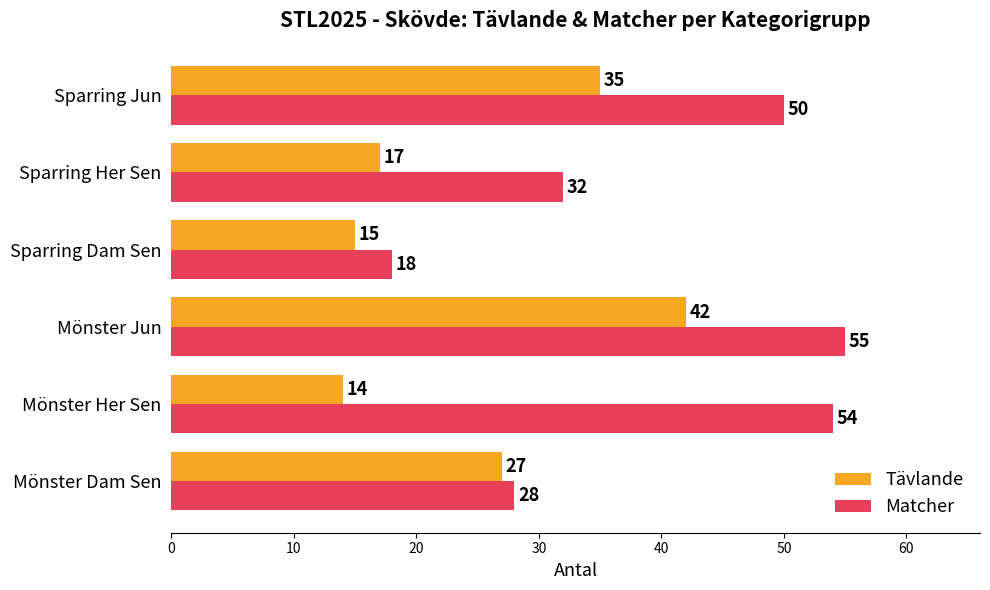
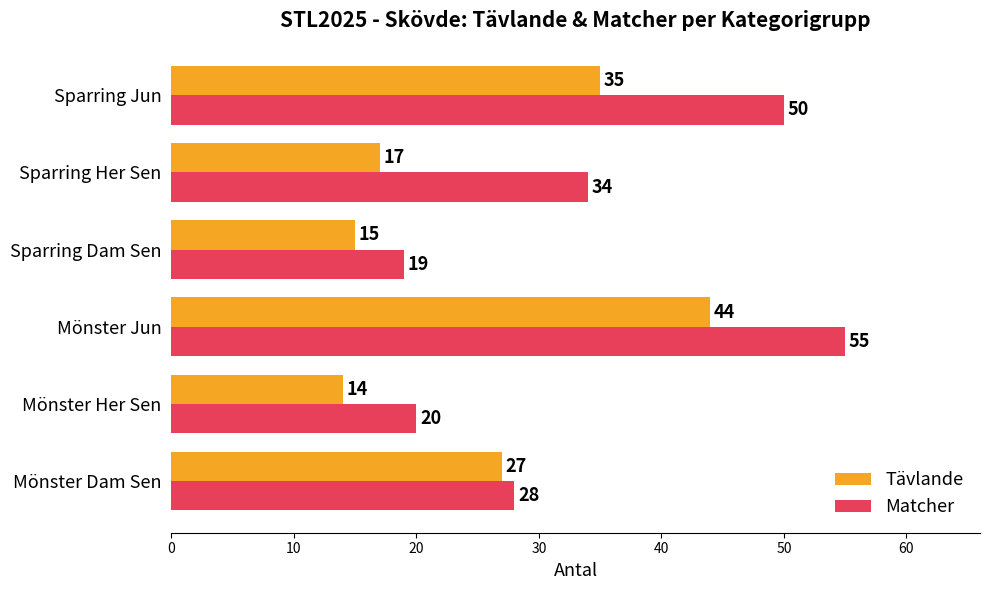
Matcher, Sparring Her Sen: 32 -> 34
Matcher, Sparring Dam Sen: 18 -> 19
Tävlande, Mönster Jun: 42 -> 44
Matcher, Mönster Her Sen: 54 -> 20
